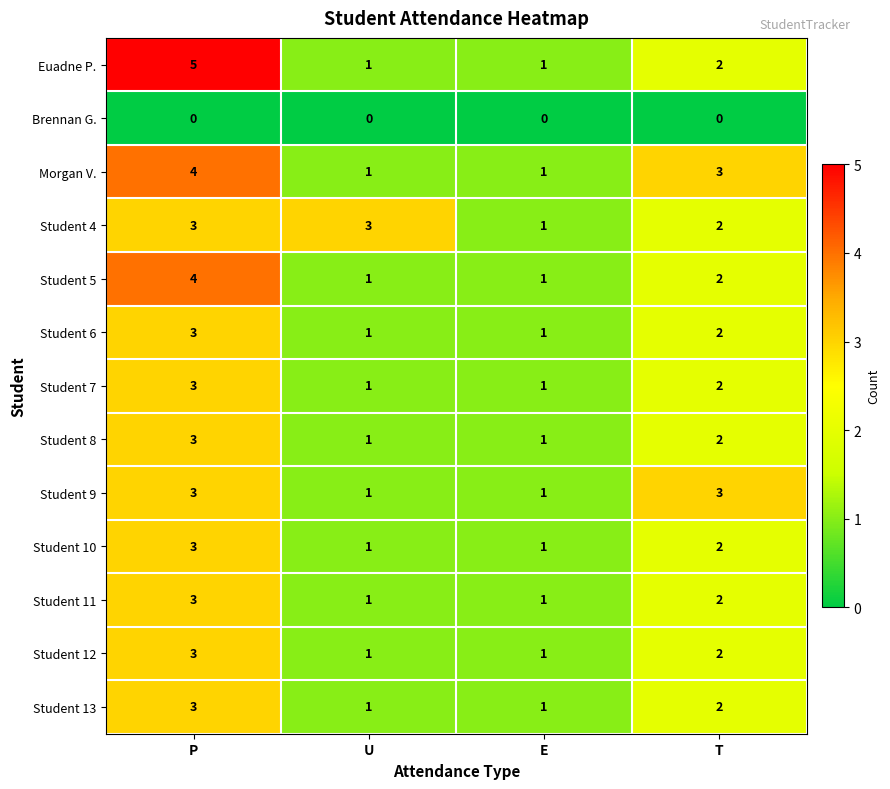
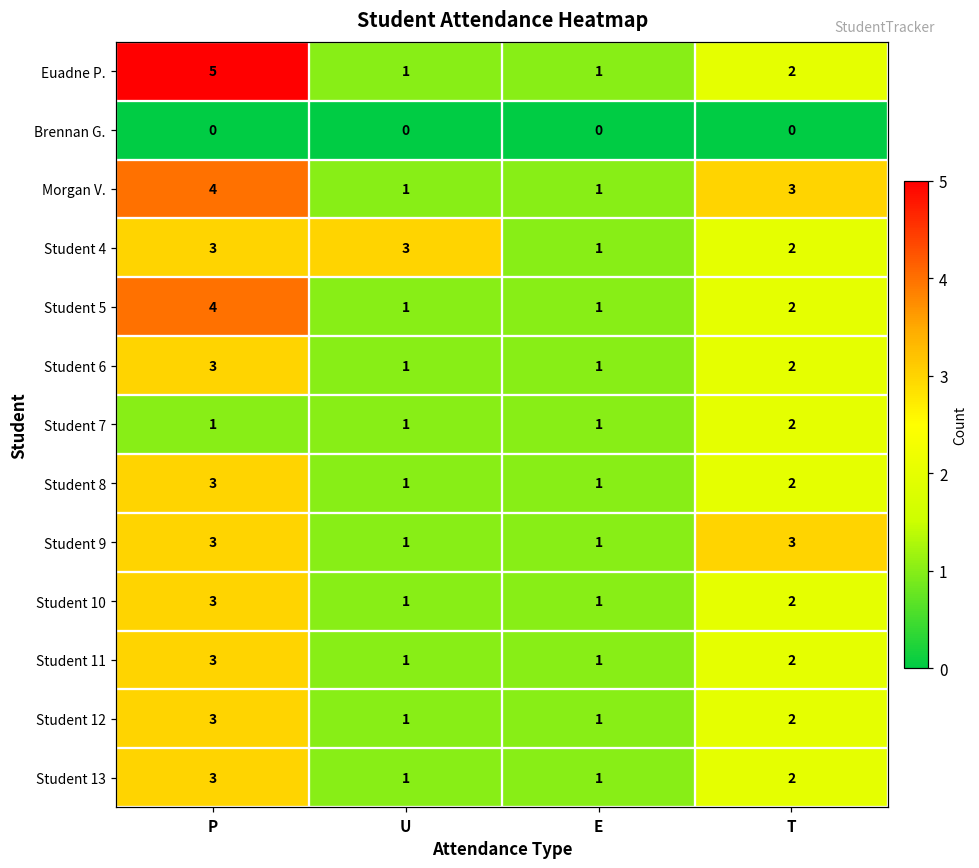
Student 7, P: 3 -> 1
